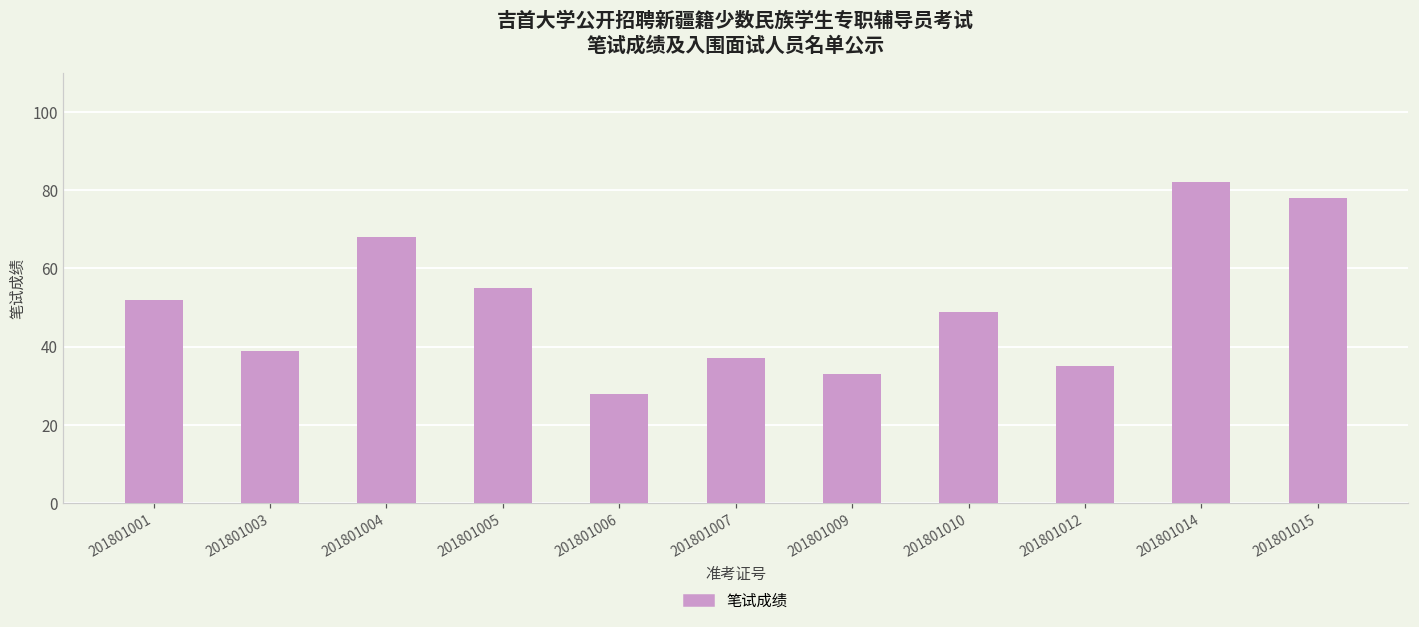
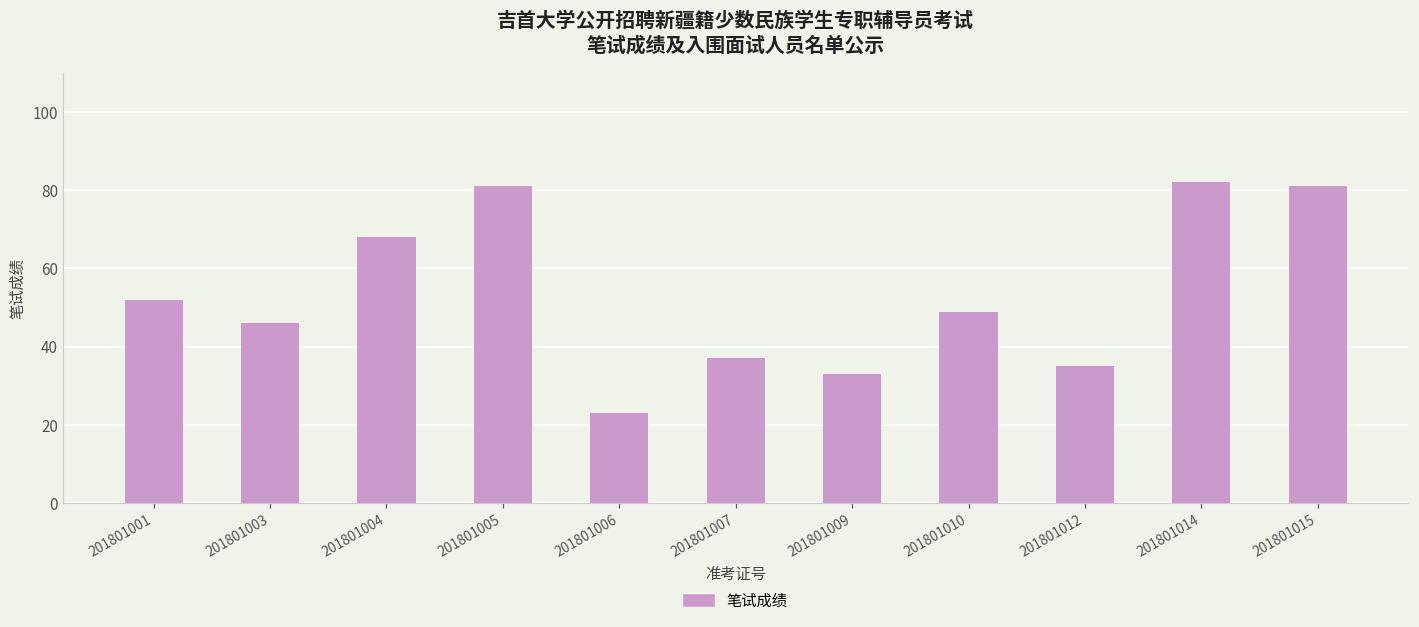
201801003: 39 -> 46
201801005: 55 -> 81
201801006: 28 -> 23
201801015: 78 -> 81
